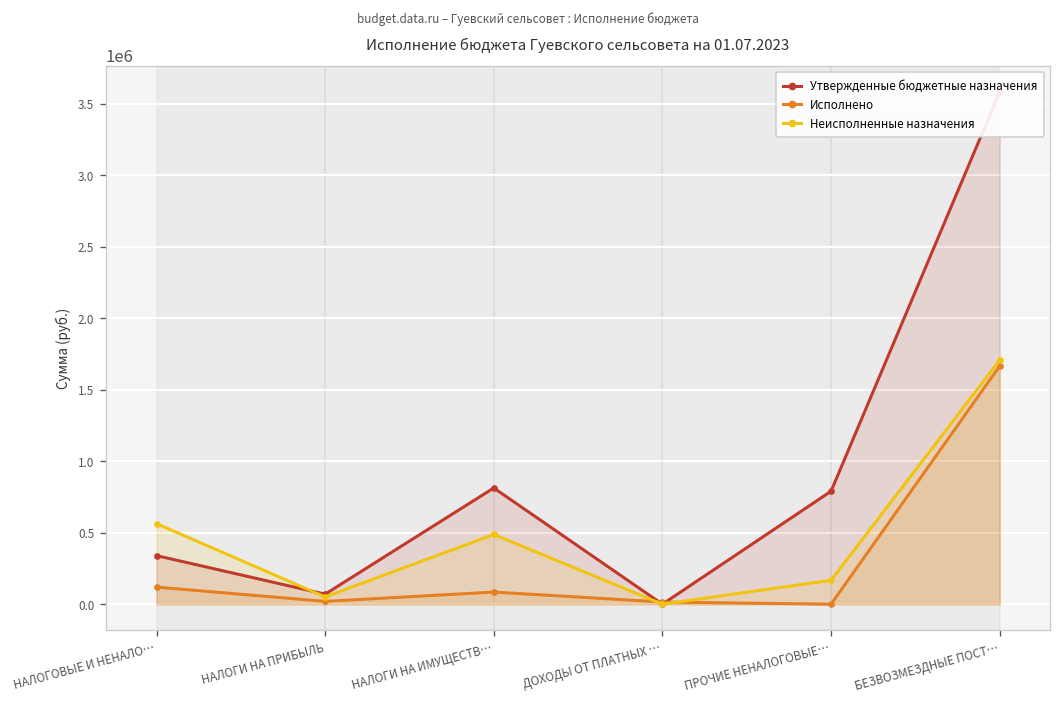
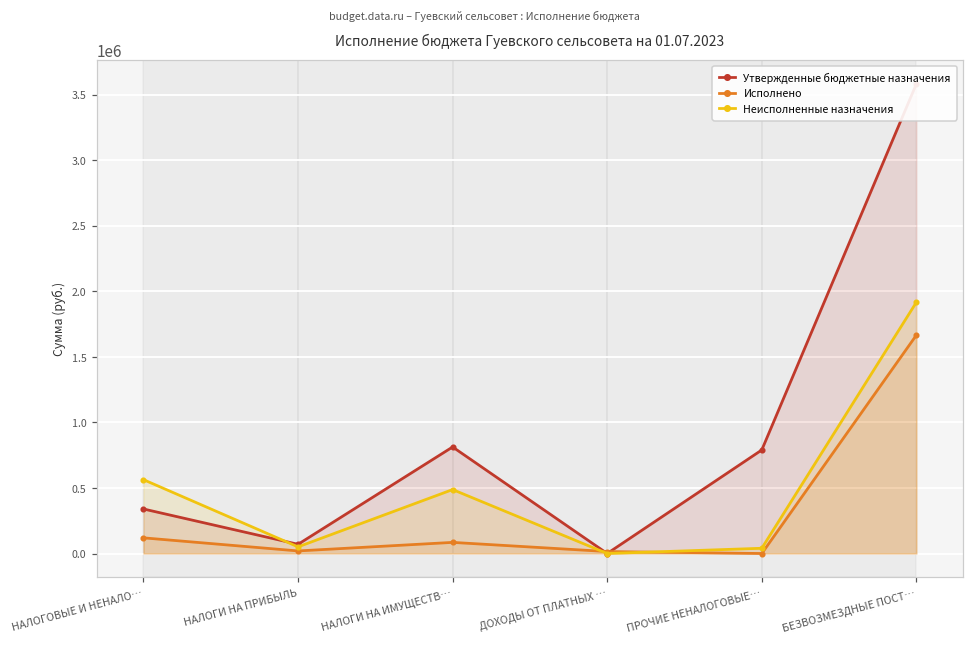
Неисполненные назначения, ПРОЧИЕ НЕНАЛОГОВЫЕ…: 170000 -> 40000
Неисполненные назначения, БЕЗВОЗМЕЗДНЫЕ ПОСТ…: 1710000 -> 1920000
